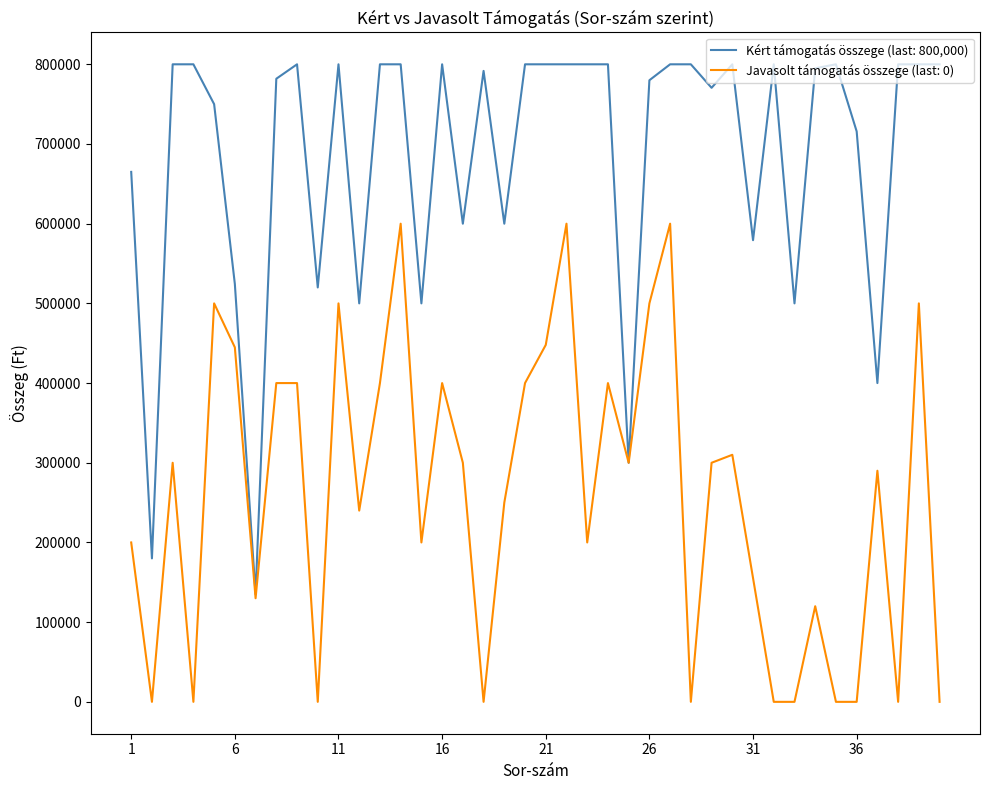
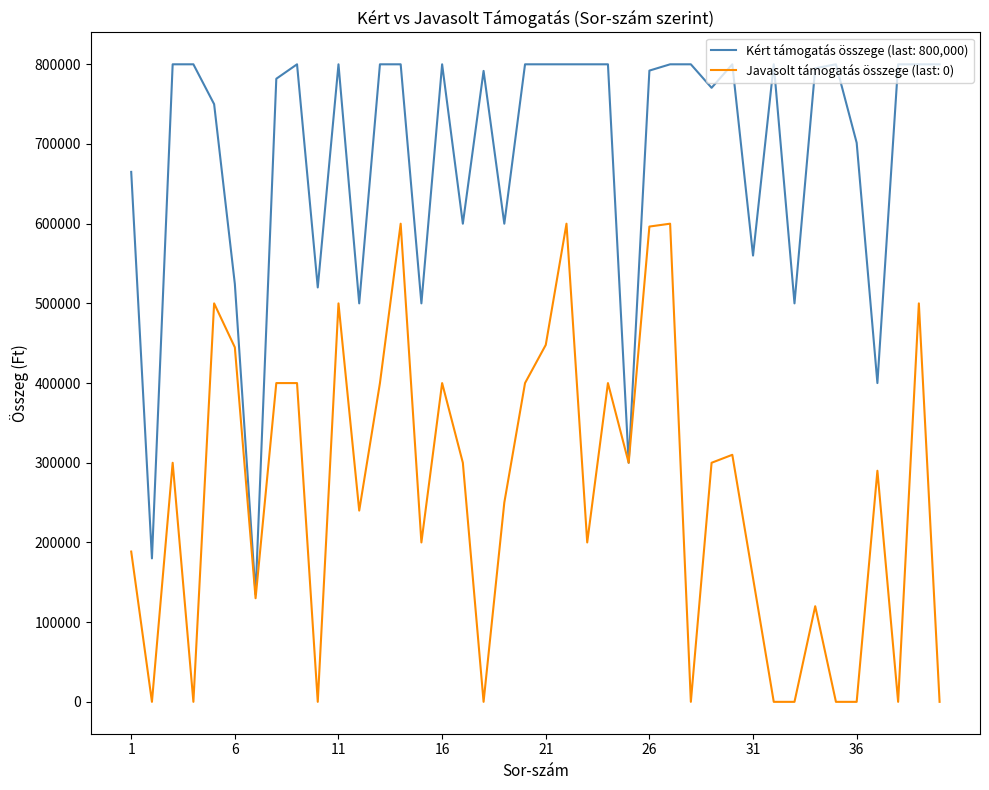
Javasolt támogatás összege (last: 0), 1: 200000 -> 190000
Kért támogatás összege (last: 800,000), 26: 780000 -> 790000
Javasolt támogatás összege (last: 0), 26: 500000 -> 600000
Kért támogatás összege (last: 800,000), 31: 580000 -> 560000
Kért támogatás összege (last: 800,000), 36: 720000 -> 700000
